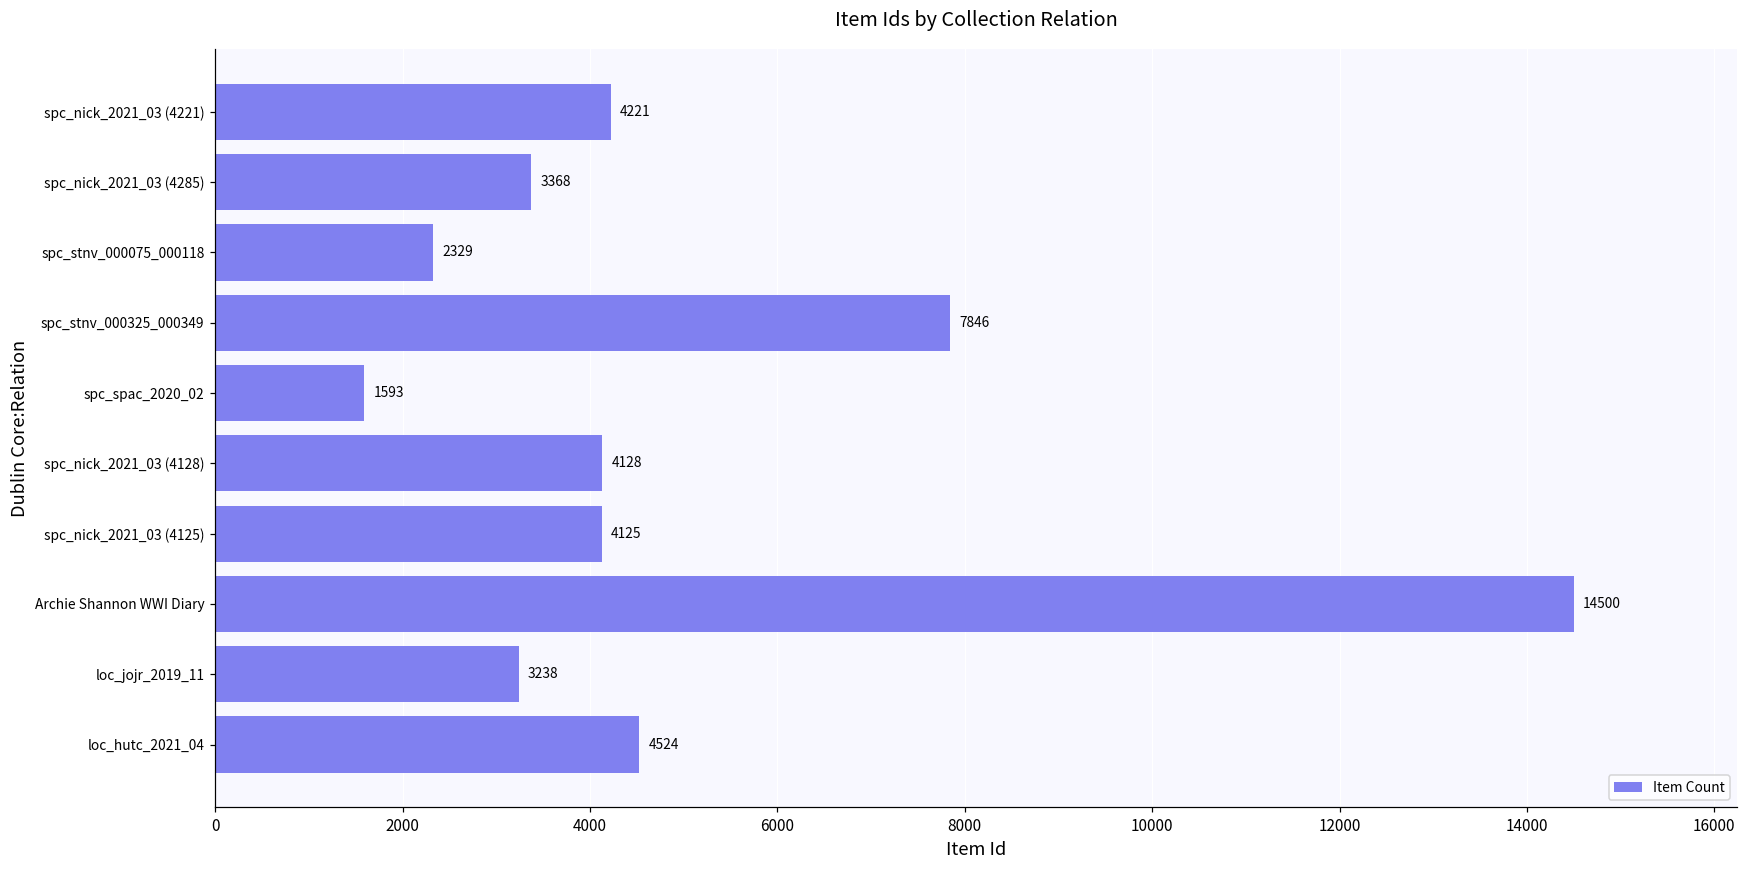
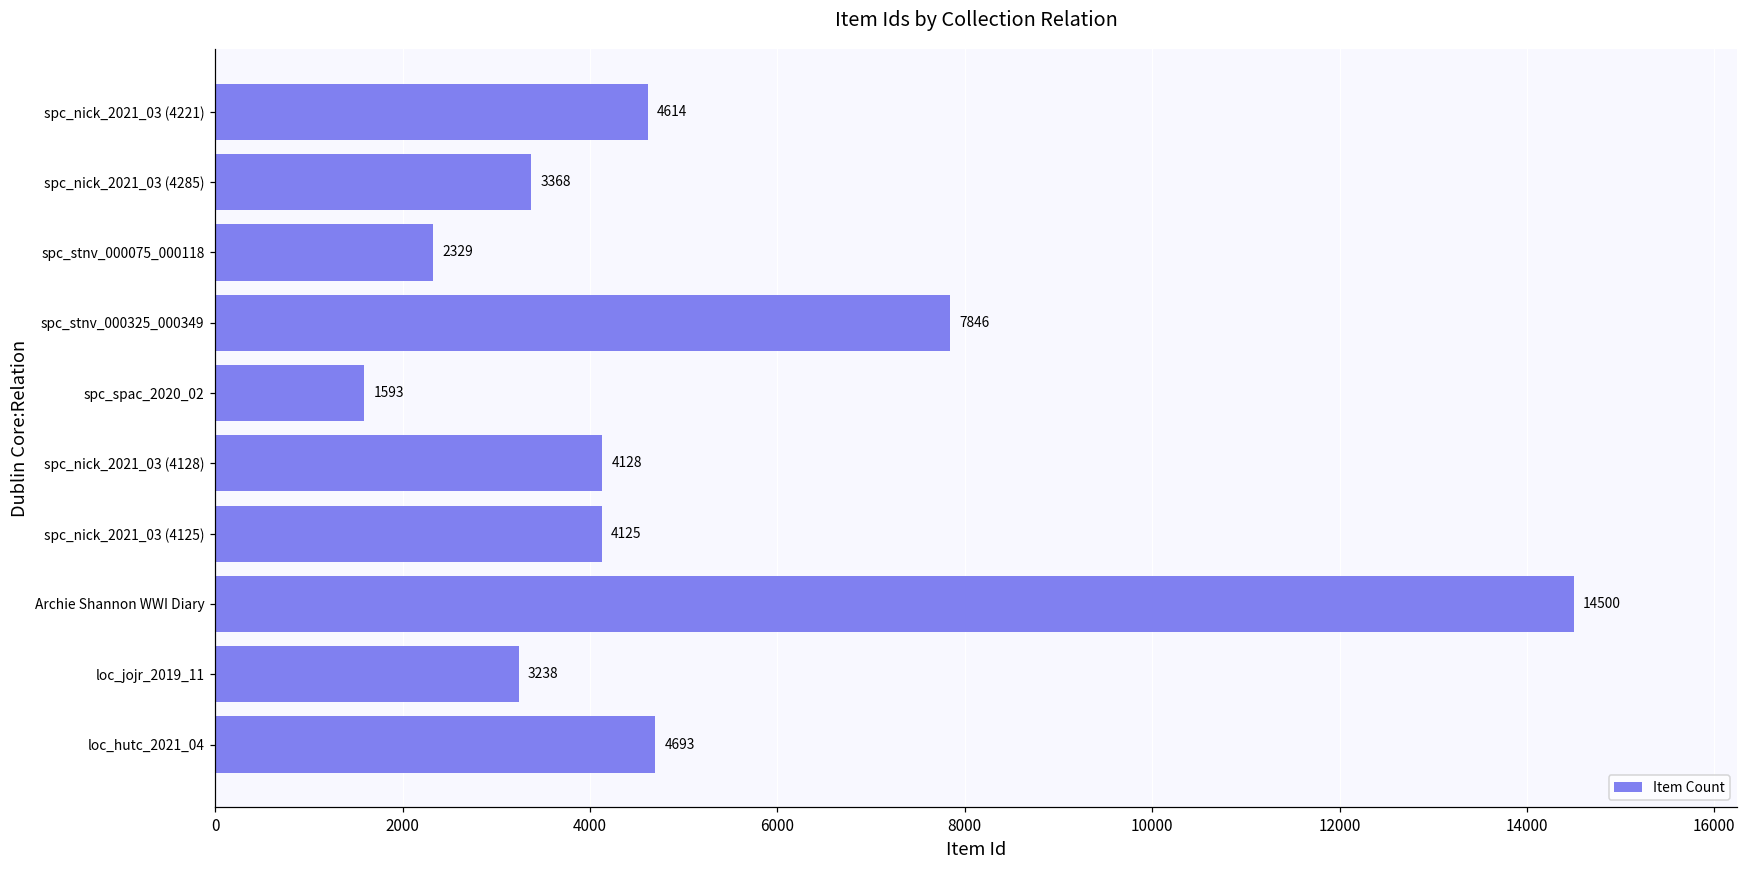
spc_nick_2021_03 (4221): 4221 -> 4614
loc_hutc_2021_04: 4524 -> 4693
